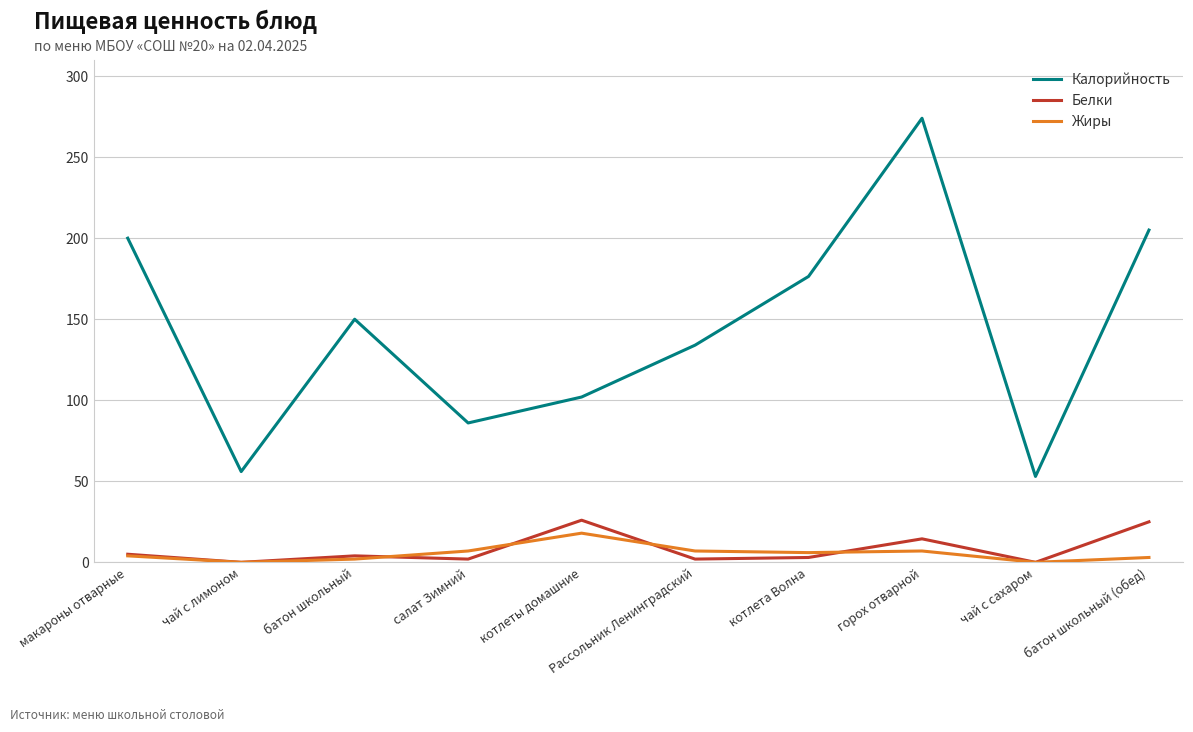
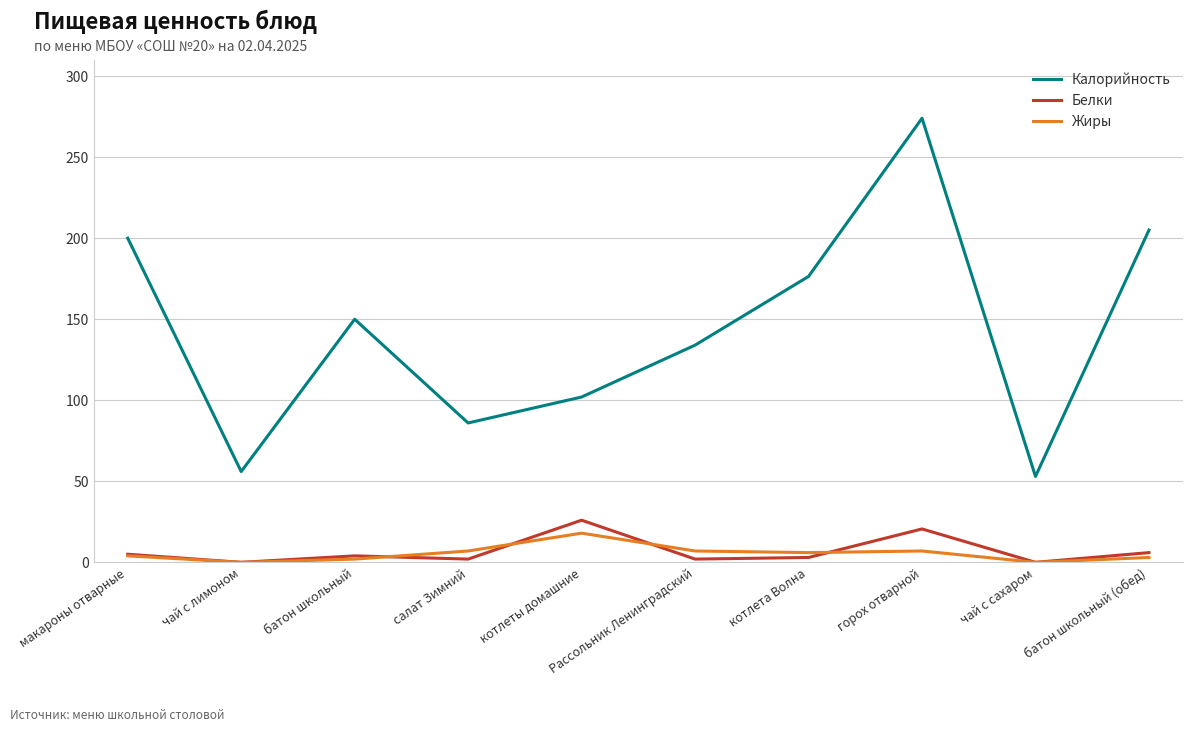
Белки, горох отварной: 15 -> 21
Белки, батон школьный (обед): 25 -> 6
